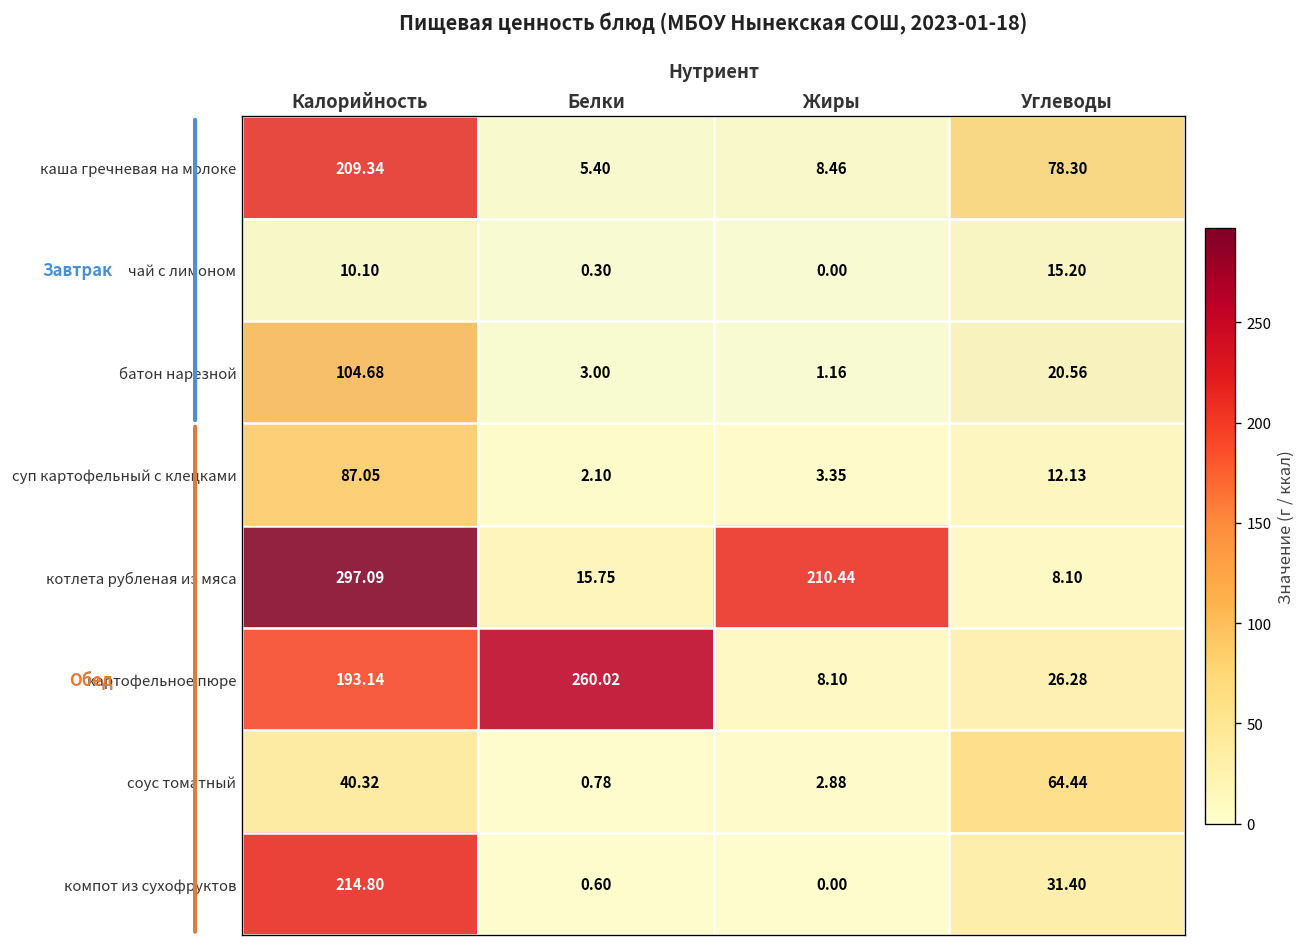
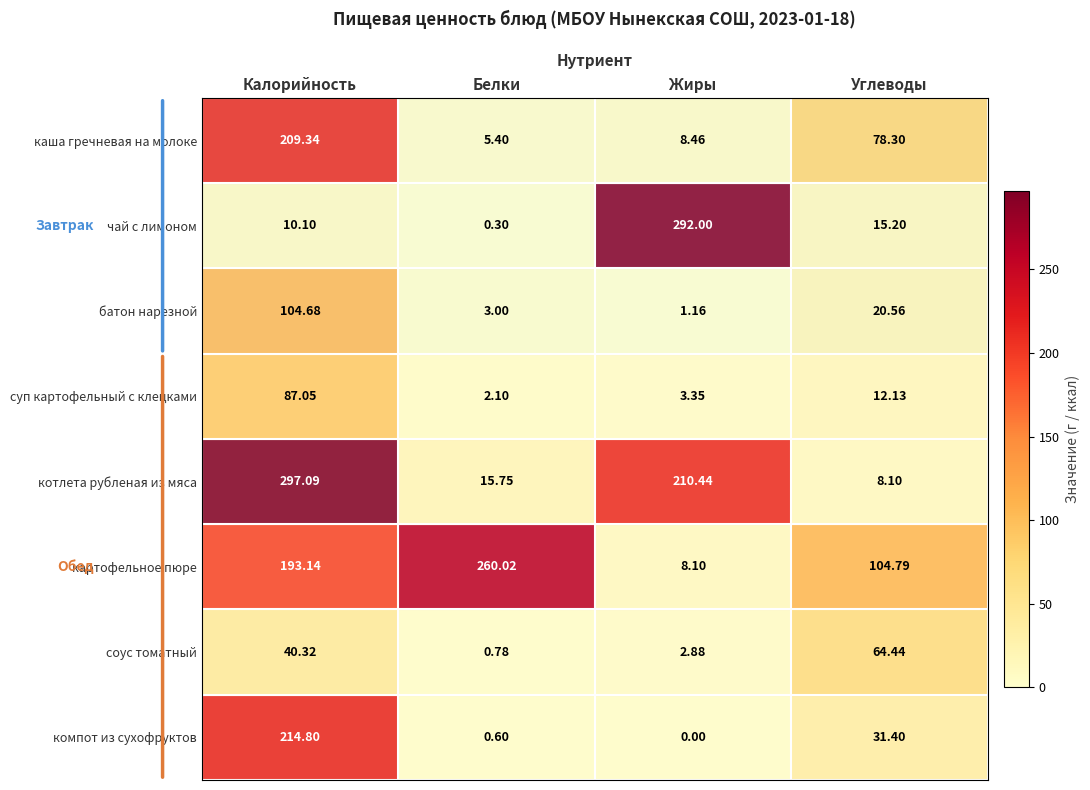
чай с лимоном, Жиры: 0.00 -> 292.00
картофельное пюре, Углеводы: 26.28 -> 104.79
